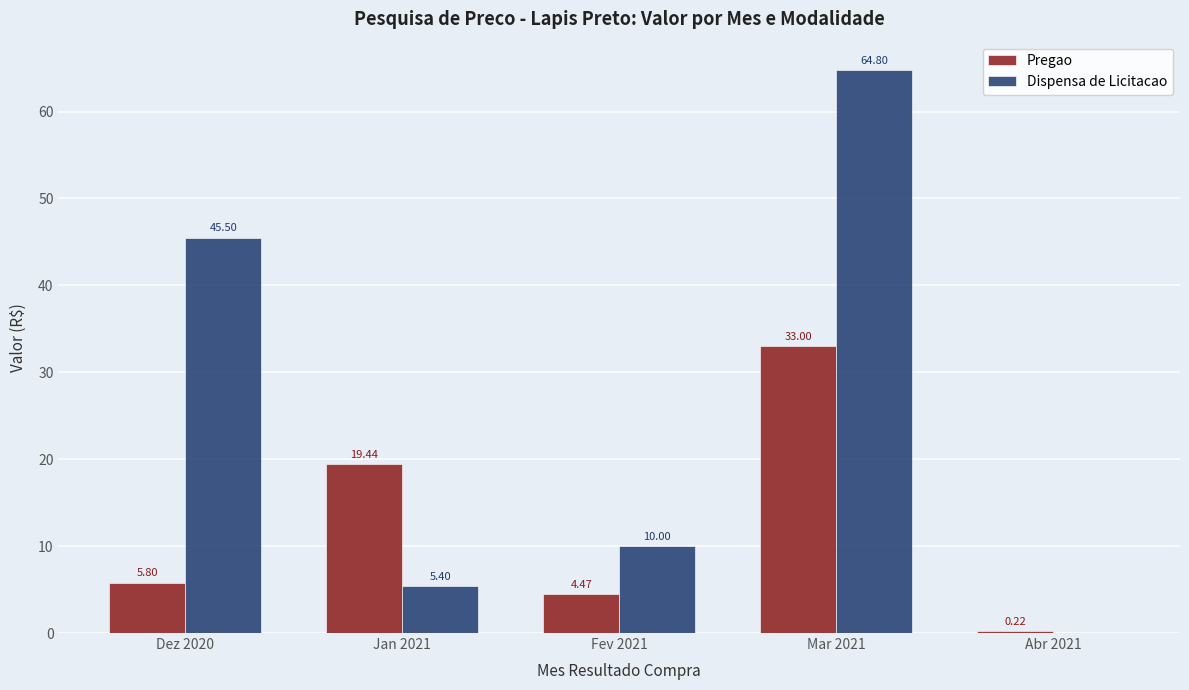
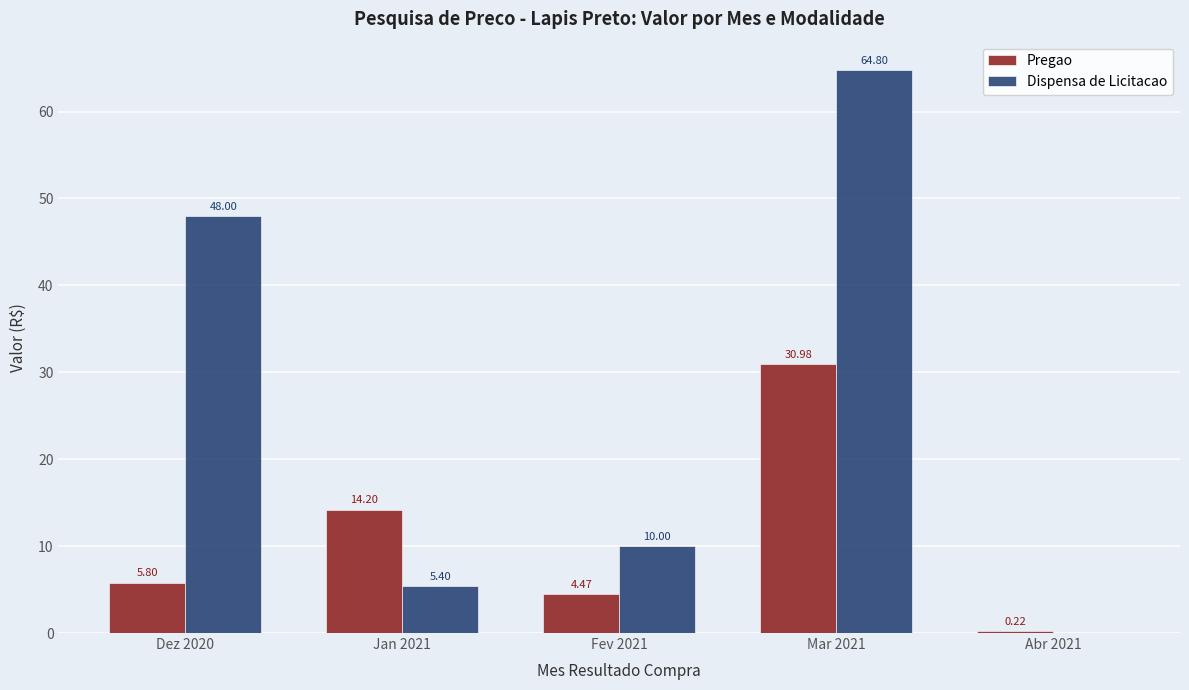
Dispensa de Licitacao, Dez 2020: 45.50 -> 48.00
Pregao, Jan 2021: 19.44 -> 14.20
Pregao, Mar 2021: 33.00 -> 30.98
